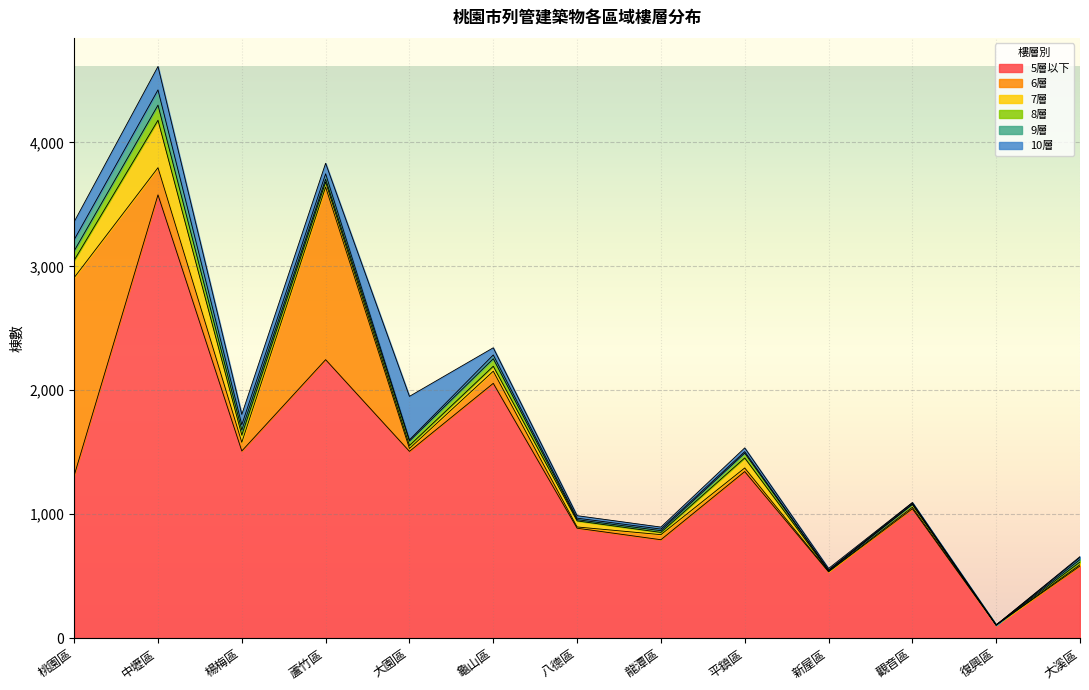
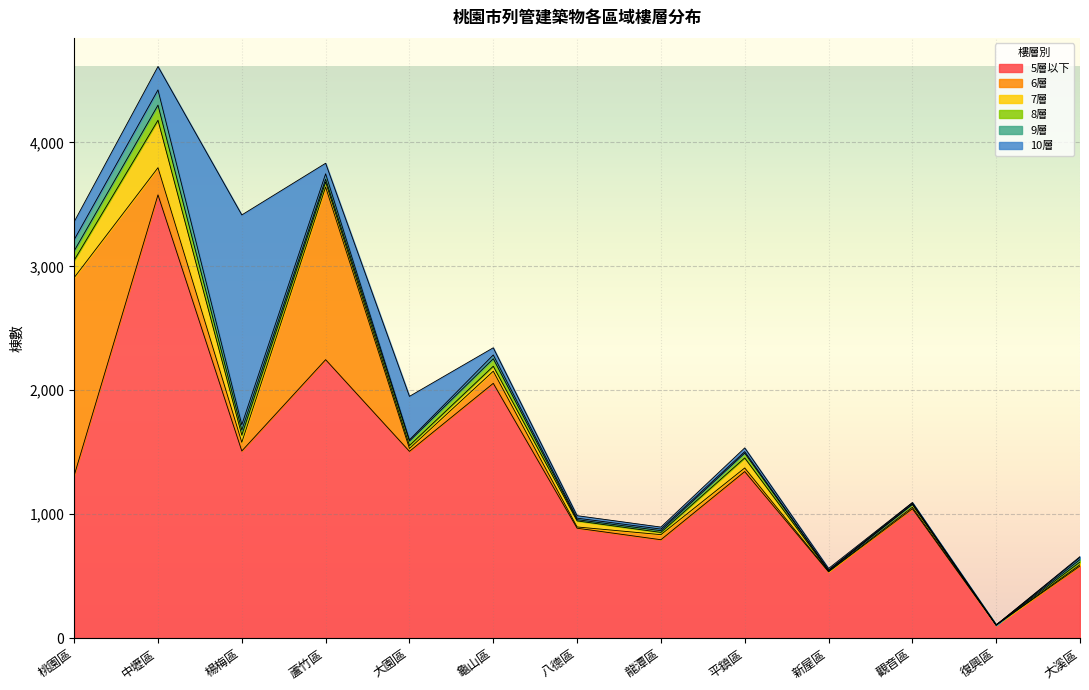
10層, 楊梅區: 80 -> 1,690
